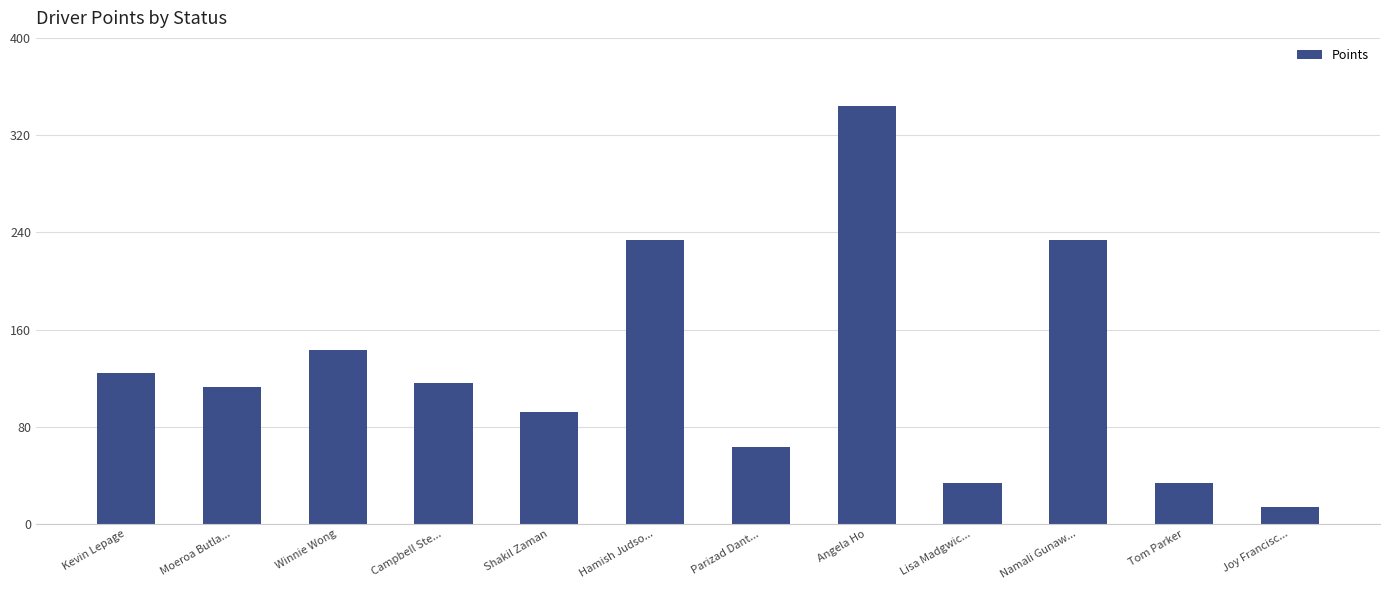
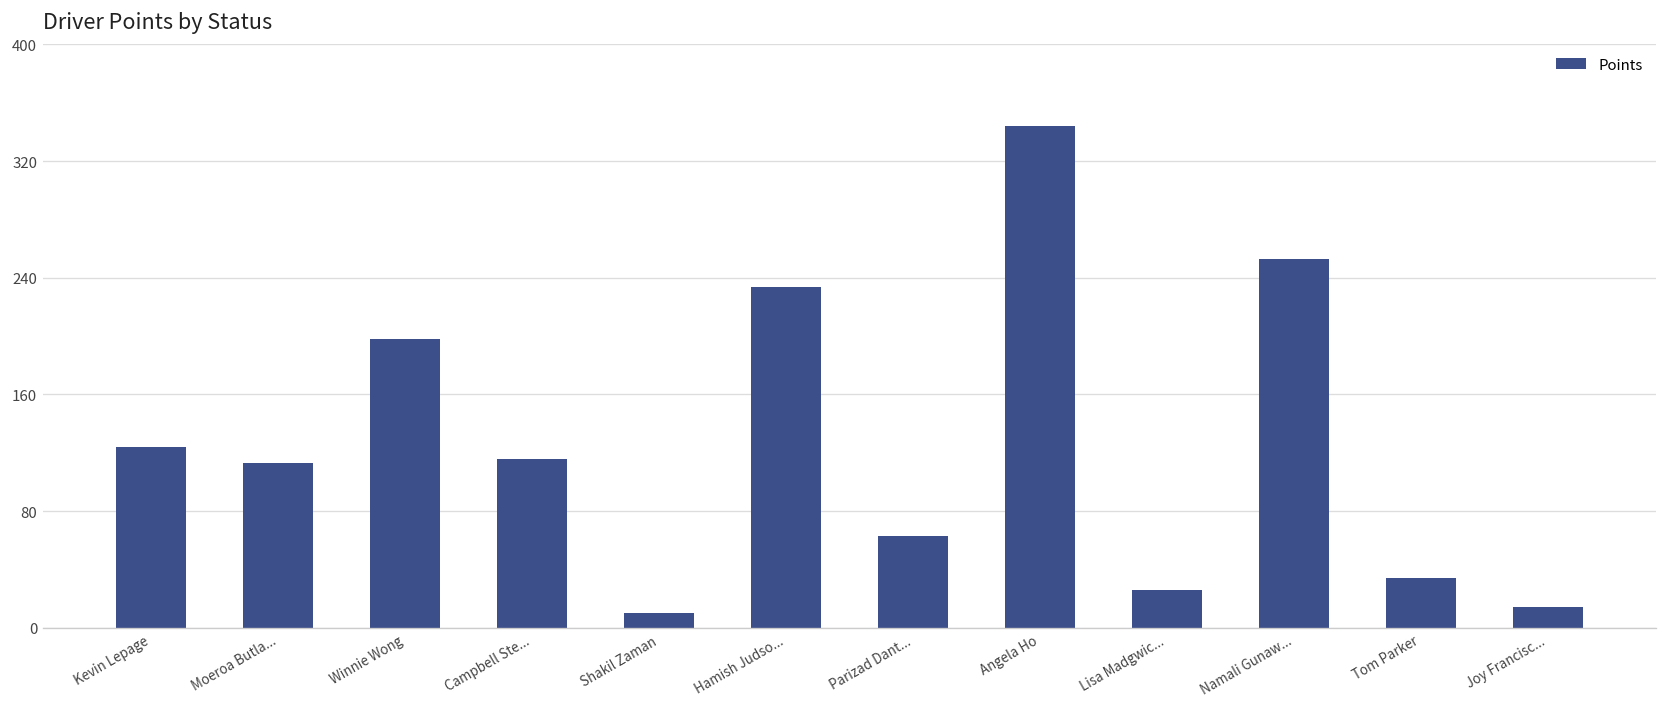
Winnie Wong: 143 -> 198
Shakil Zaman: 92 -> 10
Lisa Madgwic...: 34 -> 26
Namali Gunaw...: 234 -> 253
